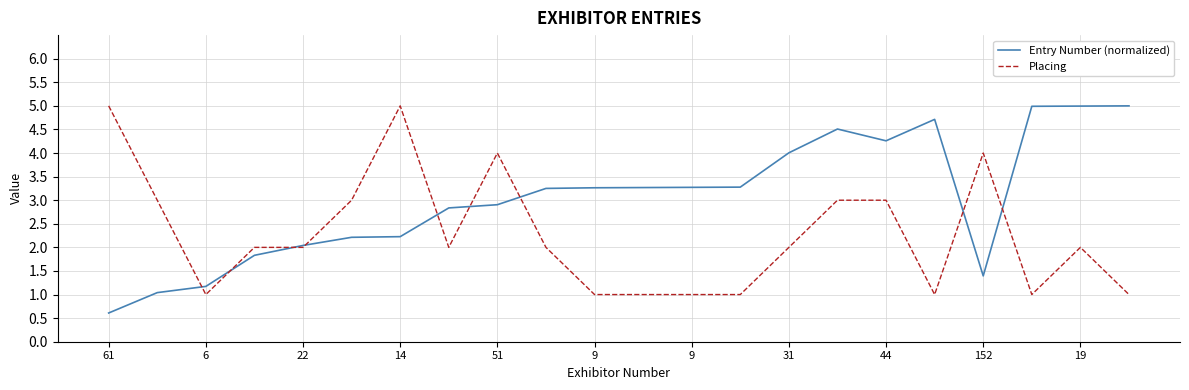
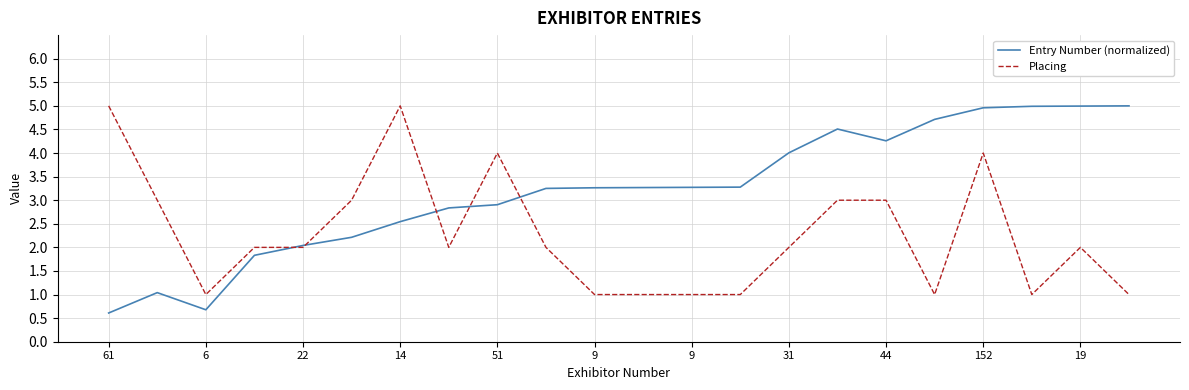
Entry Number (normalized), 6: 1.2 -> 0.7
Entry Number (normalized), 14: 2.2 -> 2.5
Entry Number (normalized), 152: 1.4 -> 5.0
